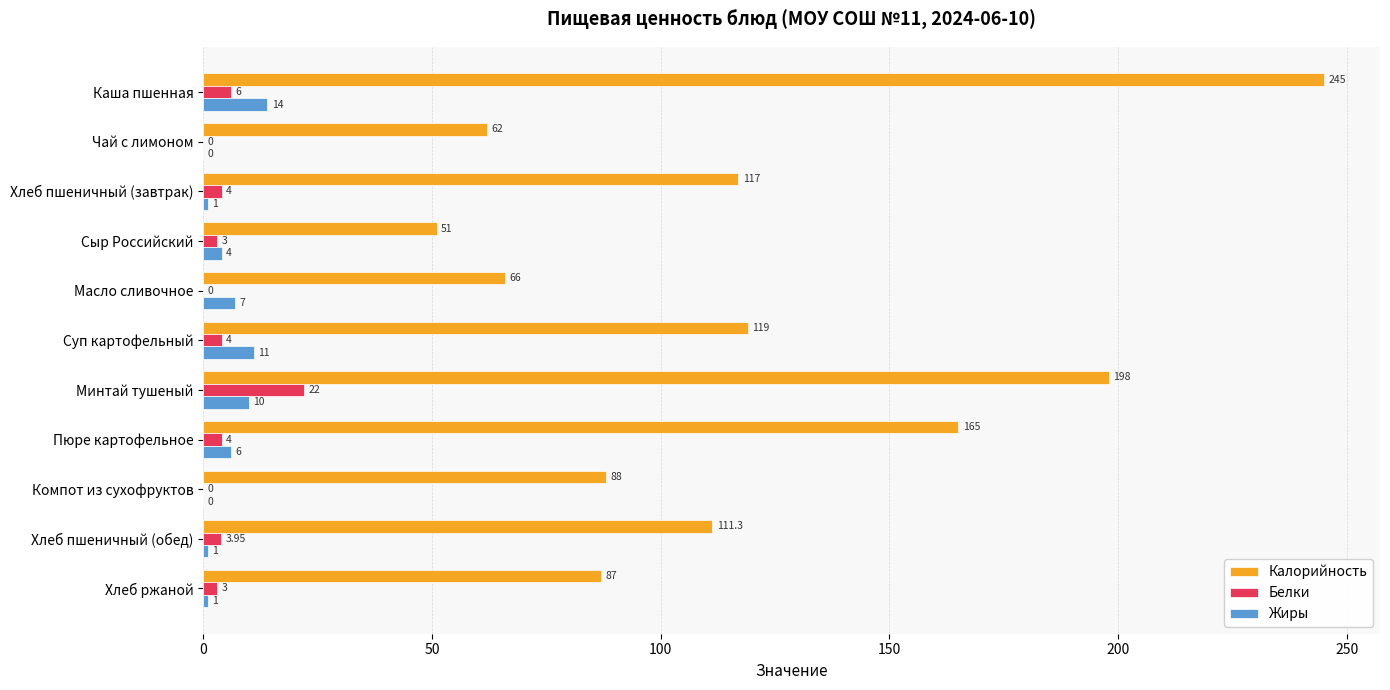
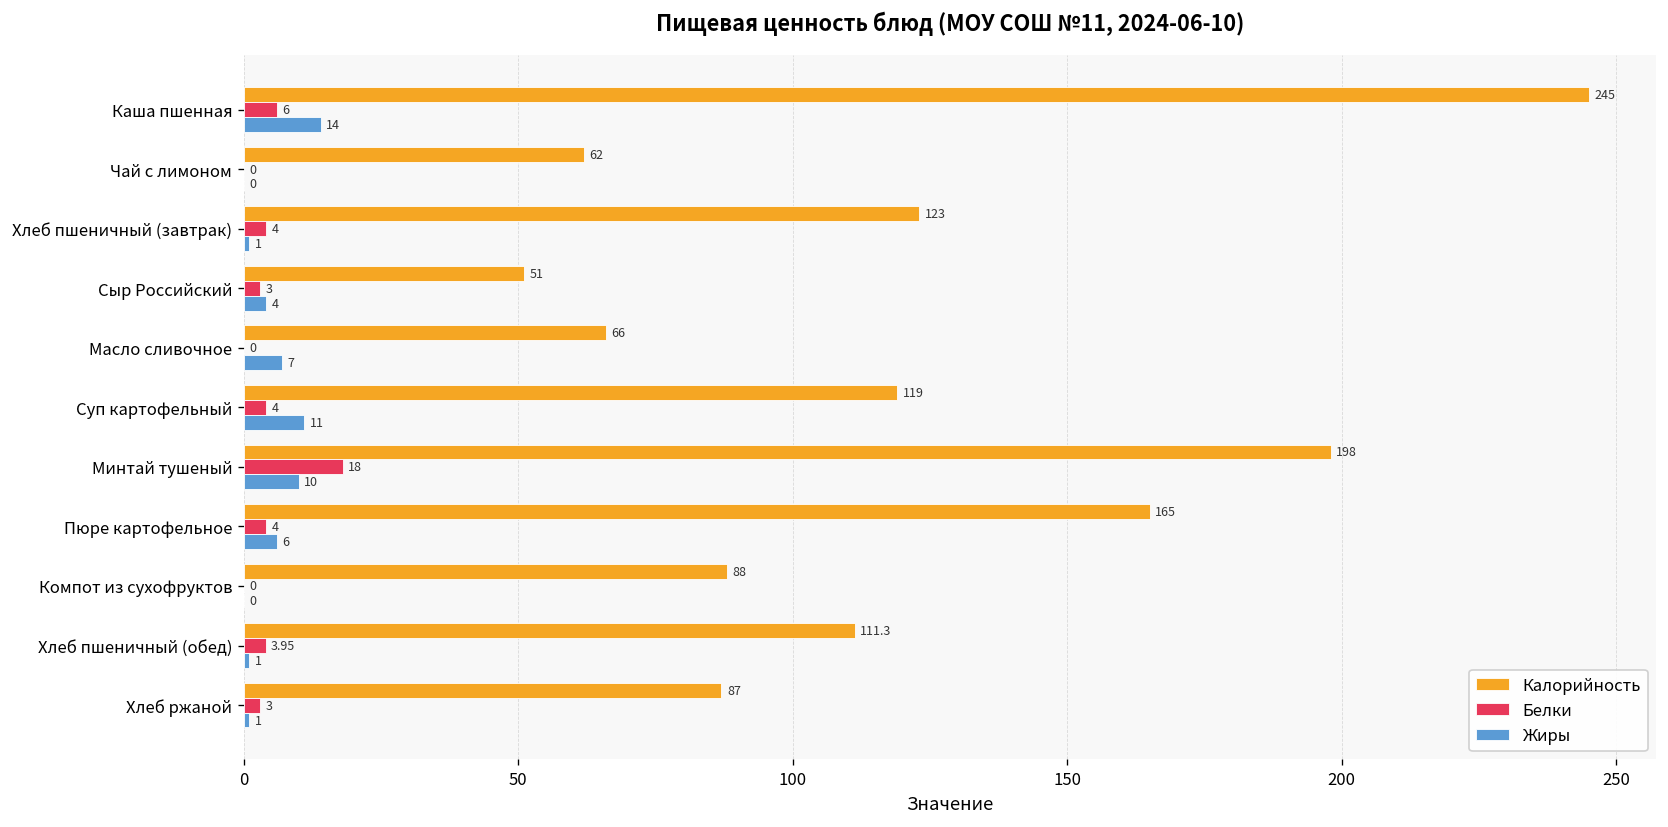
Калорийность, Хлеб пшеничный (завтрак): 117 -> 123
Белки, Минтай тушеный: 22 -> 18
